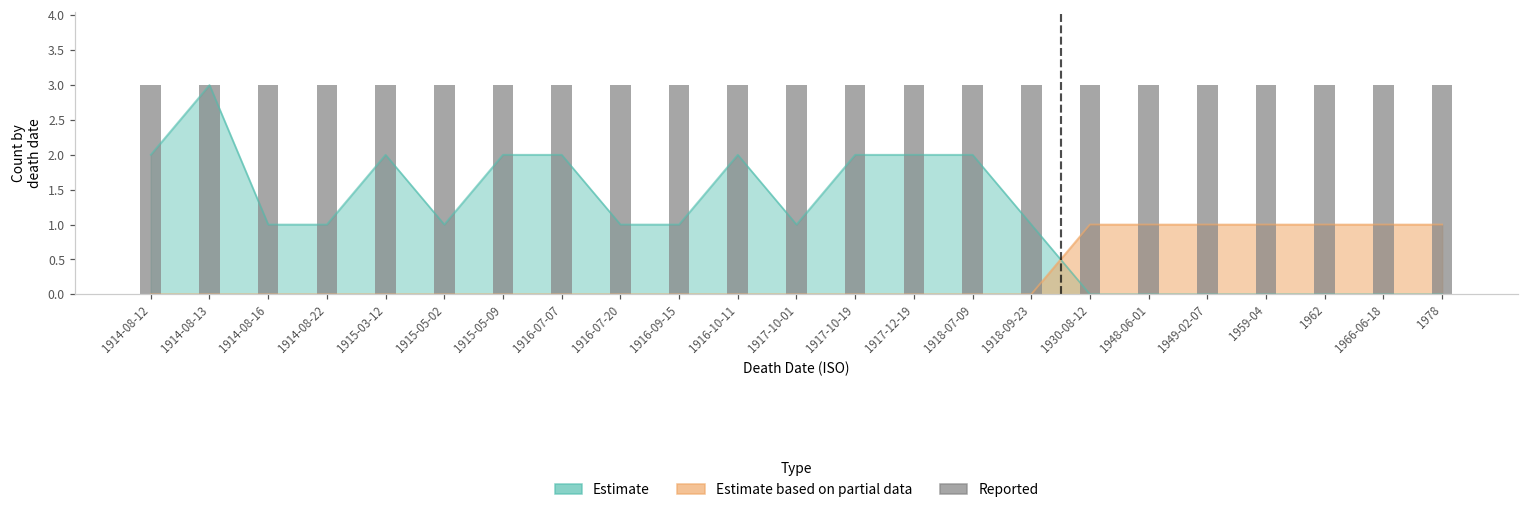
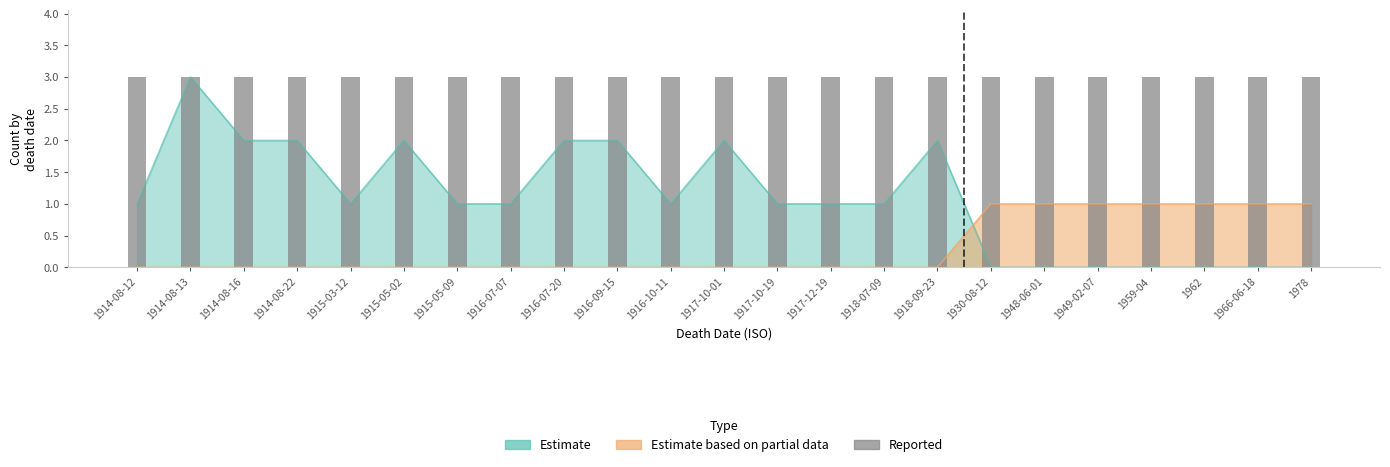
Estimate, 1914-08-12: 2 -> 1
Estimate, 1914-08-16: 1 -> 2
Estimate, 1914-08-22: 1 -> 2
Estimate, 1915-03-12: 2 -> 1
Estimate, 1915-05-02: 1 -> 2
Estimate, 1915-05-09: 2 -> 1
Estimate, 1916-07-07: 2 -> 1
Estimate, 1916-07-20: 1 -> 2
Estimate, 1916-09-15: 1 -> 2
Estimate, 1916-10-11: 2 -> 1
Estimate, 1917-10-01: 1 -> 2
Estimate, 1917-10-19: 2 -> 1
Estimate, 1917-12-19: 2 -> 1
Estimate, 1918-07-09: 2 -> 1
Estimate, 1918-09-23: 1 -> 2
